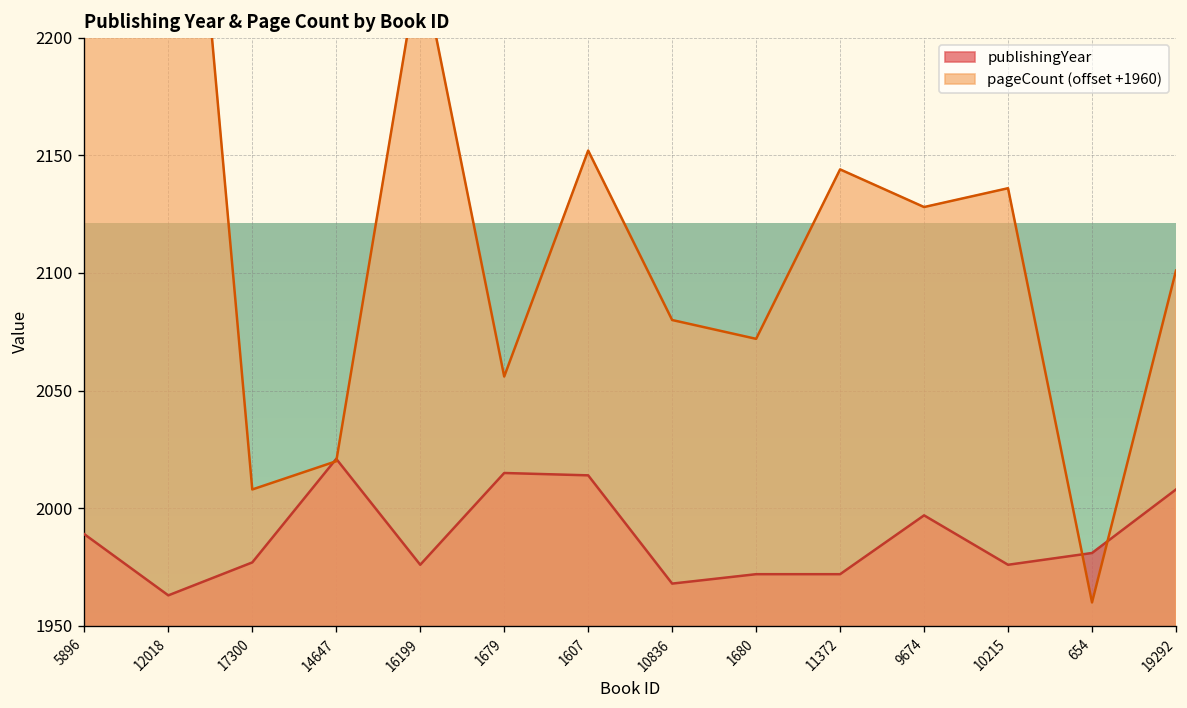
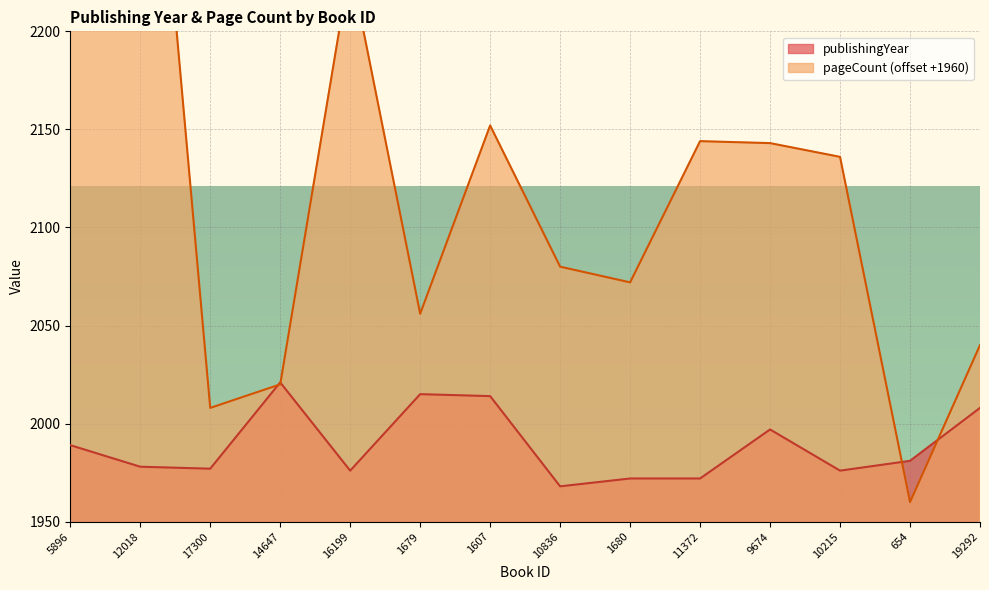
publishingYear, 12018: 1963 -> 1978
pageCount (offset +1960), 9674: 2128 -> 2143
pageCount (offset +1960), 19292: 2101 -> 2040
